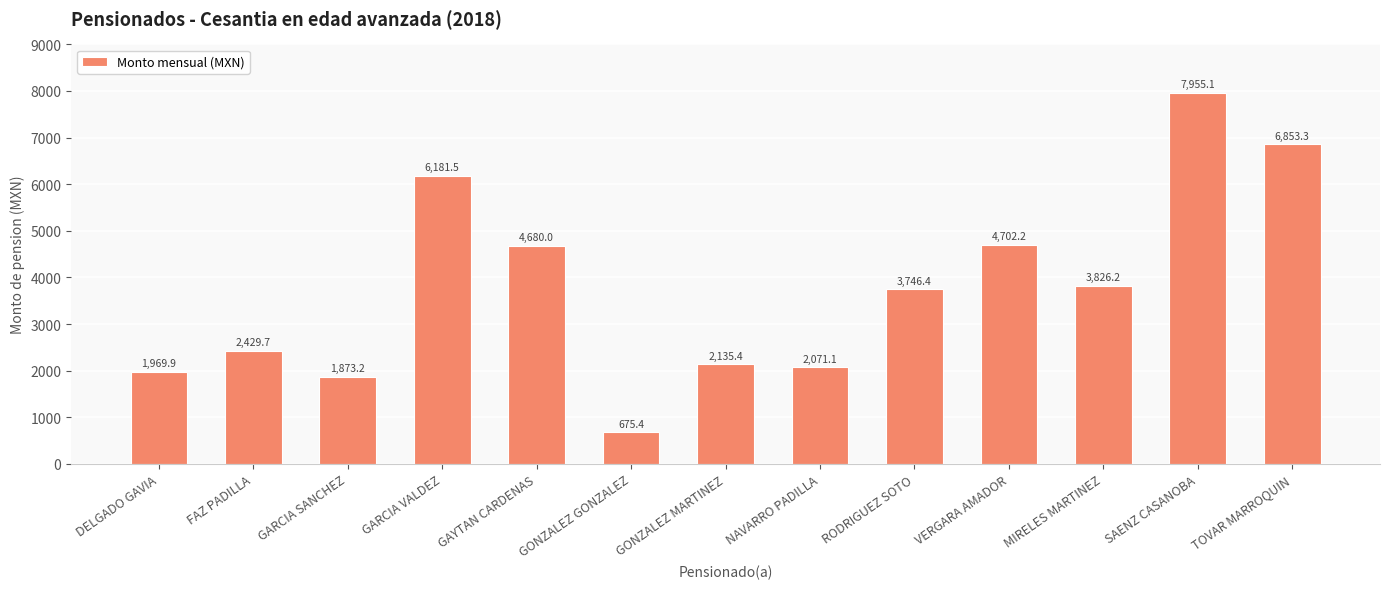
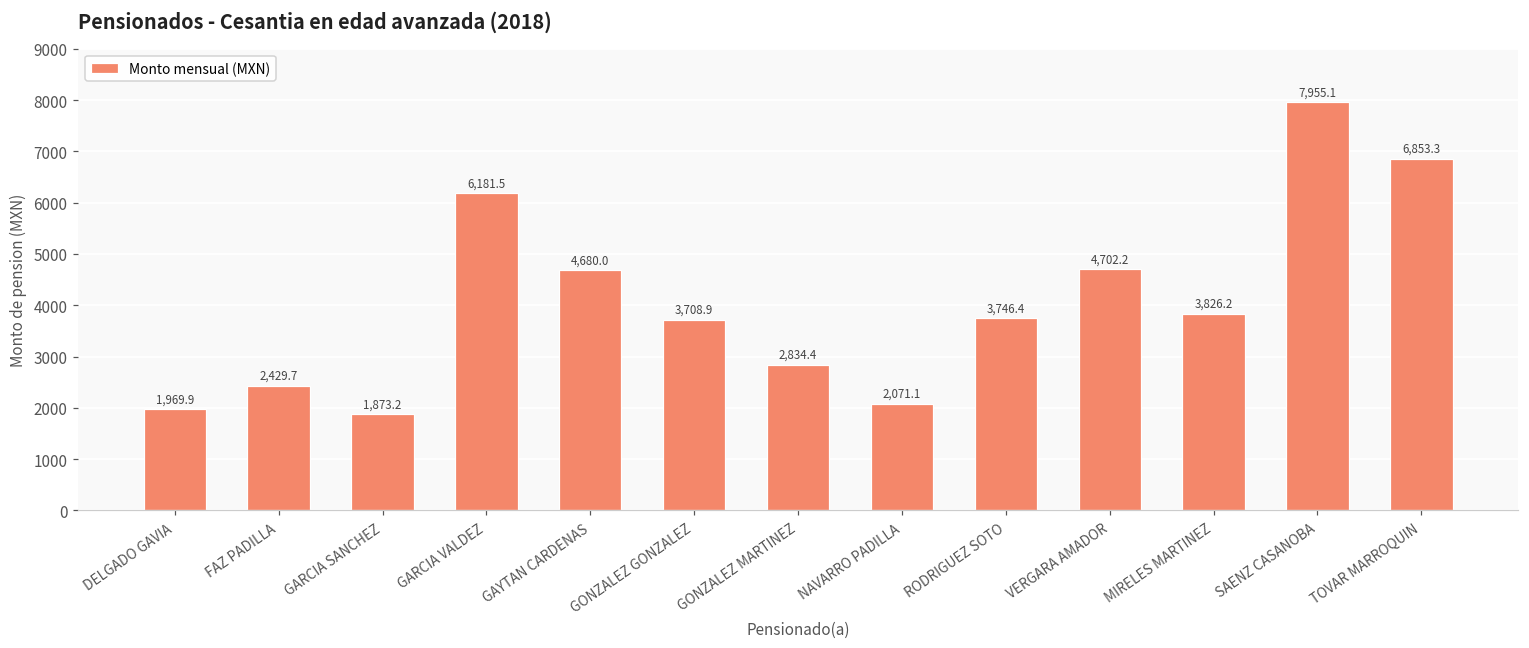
GONZALEZ GONZALEZ: 675.4 -> 3,708.9
GONZALEZ MARTINEZ: 2,135.4 -> 2,834.4
